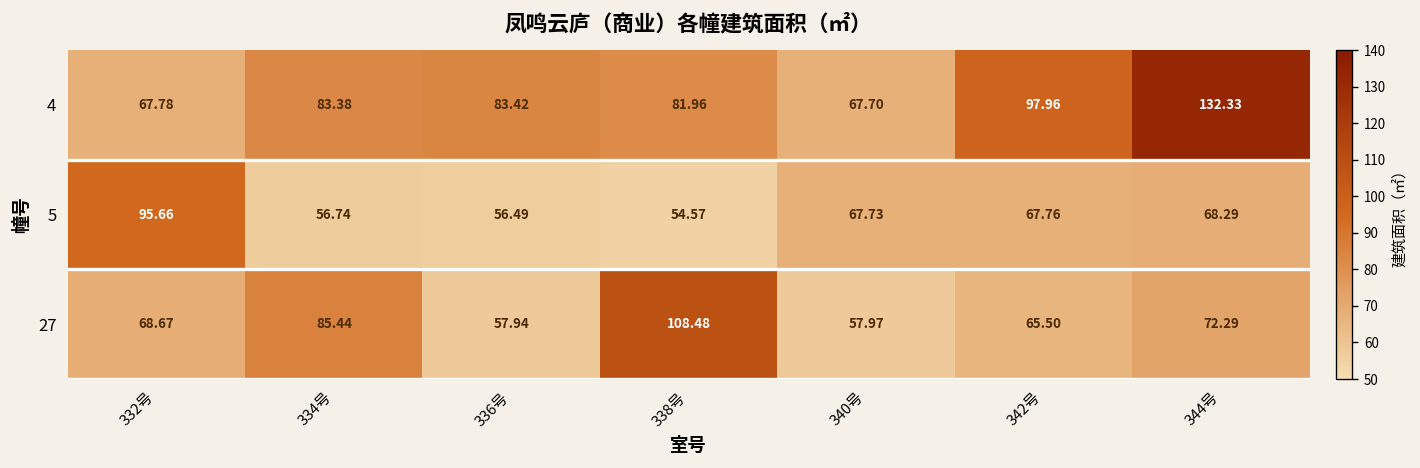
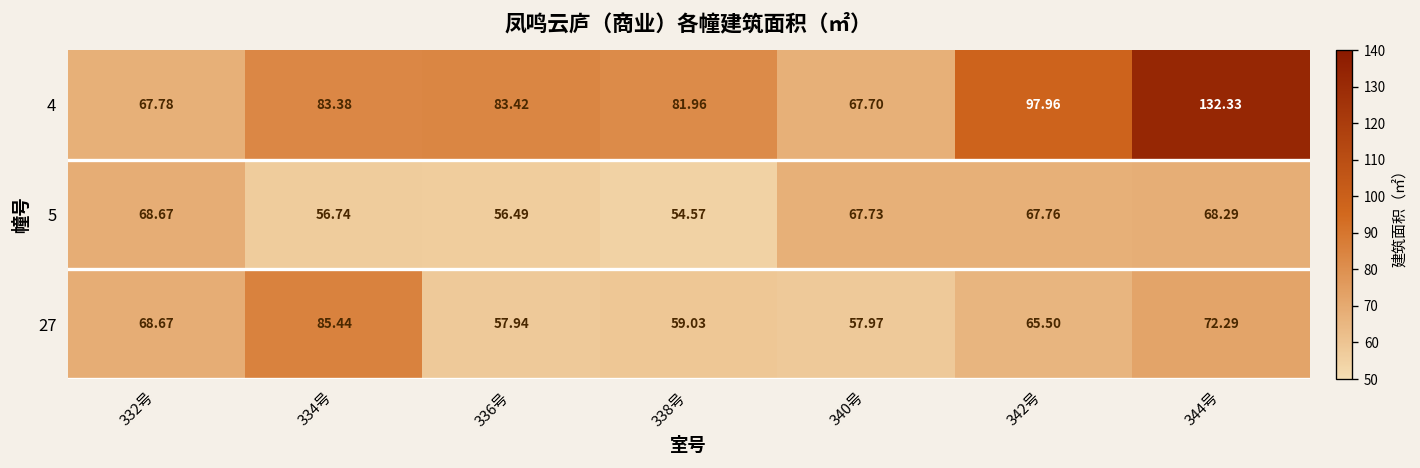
5, 332号: 95.66 -> 68.67
27, 338号: 108.48 -> 59.03
